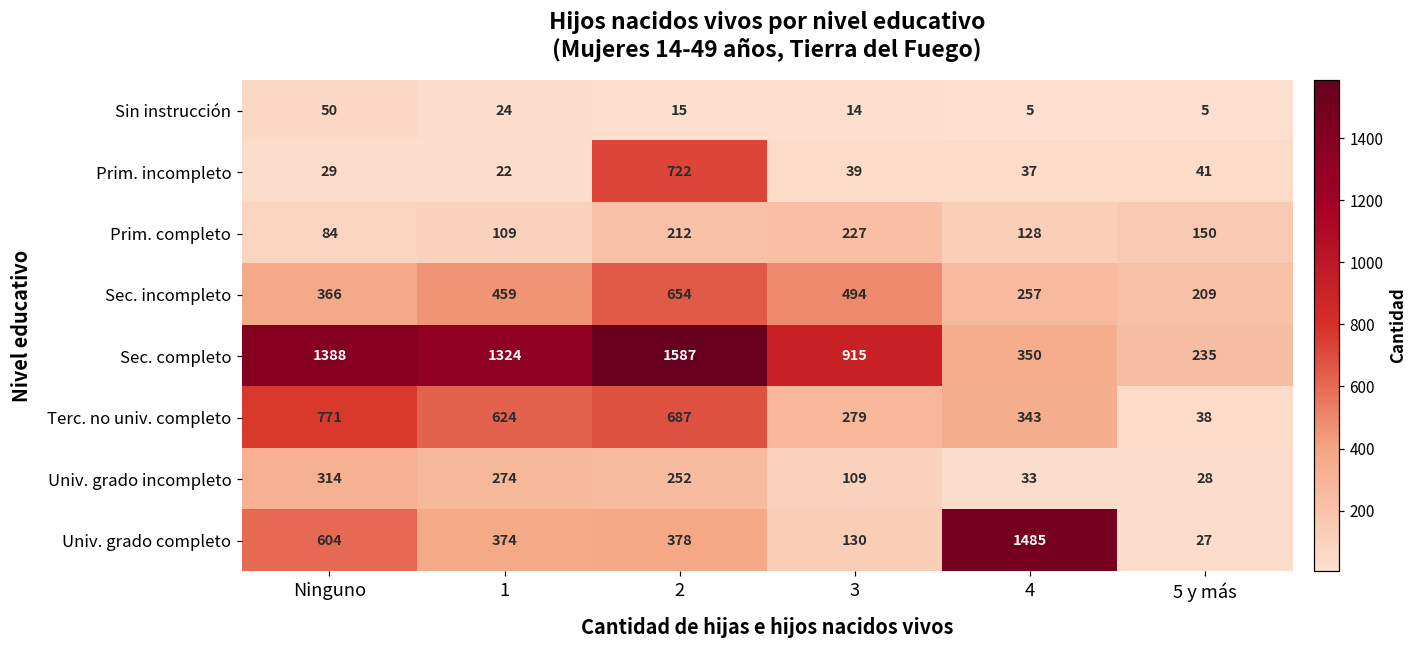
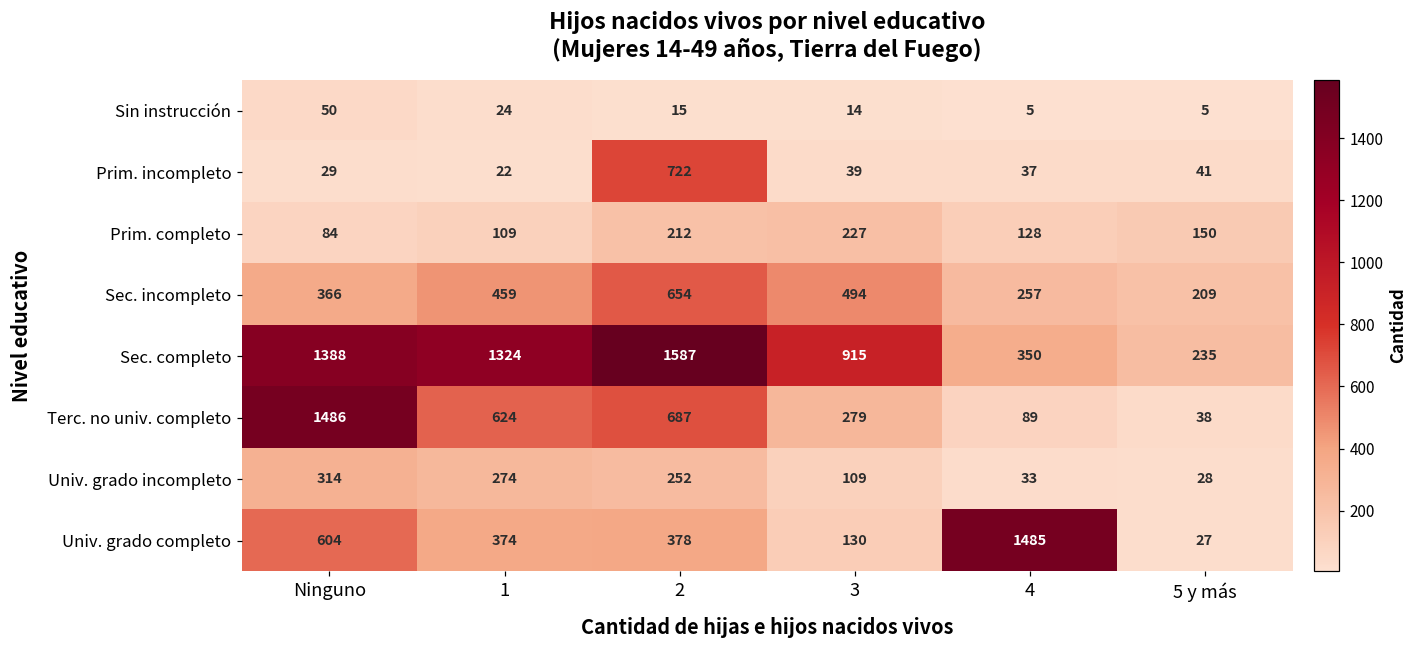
Terc. no univ. completo, Ninguno: 771 -> 1486
Terc. no univ. completo, 4: 343 -> 89
